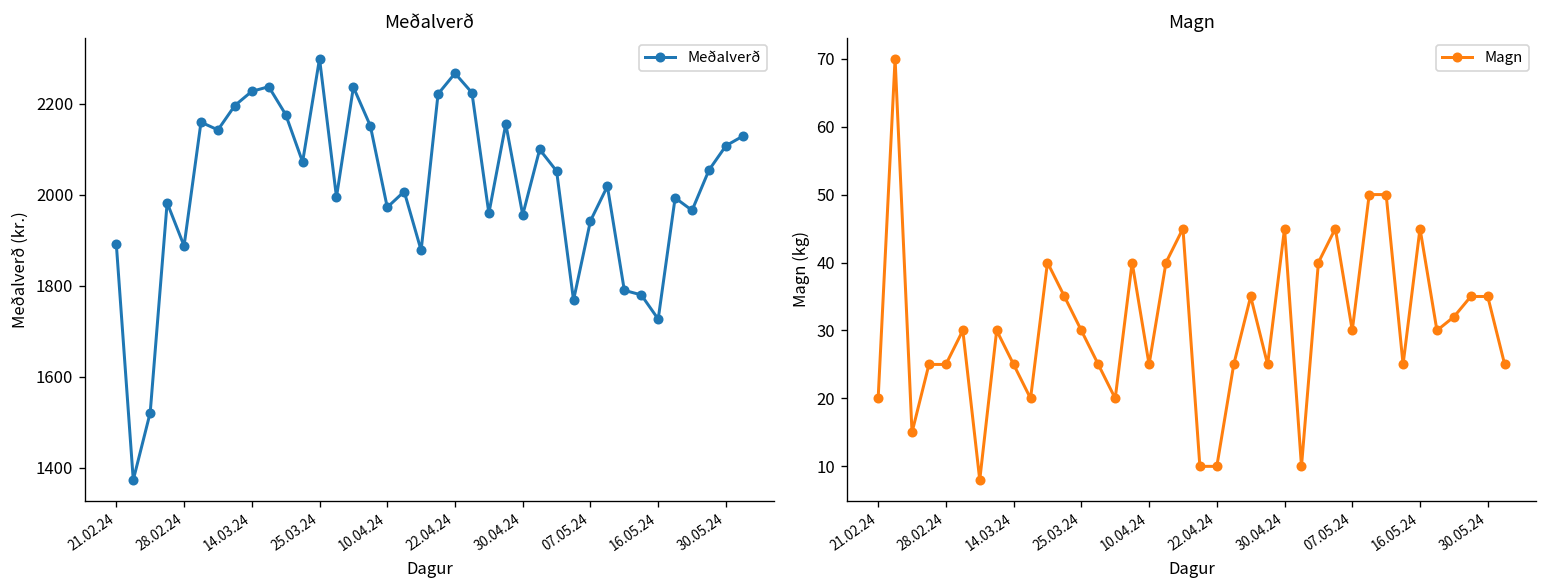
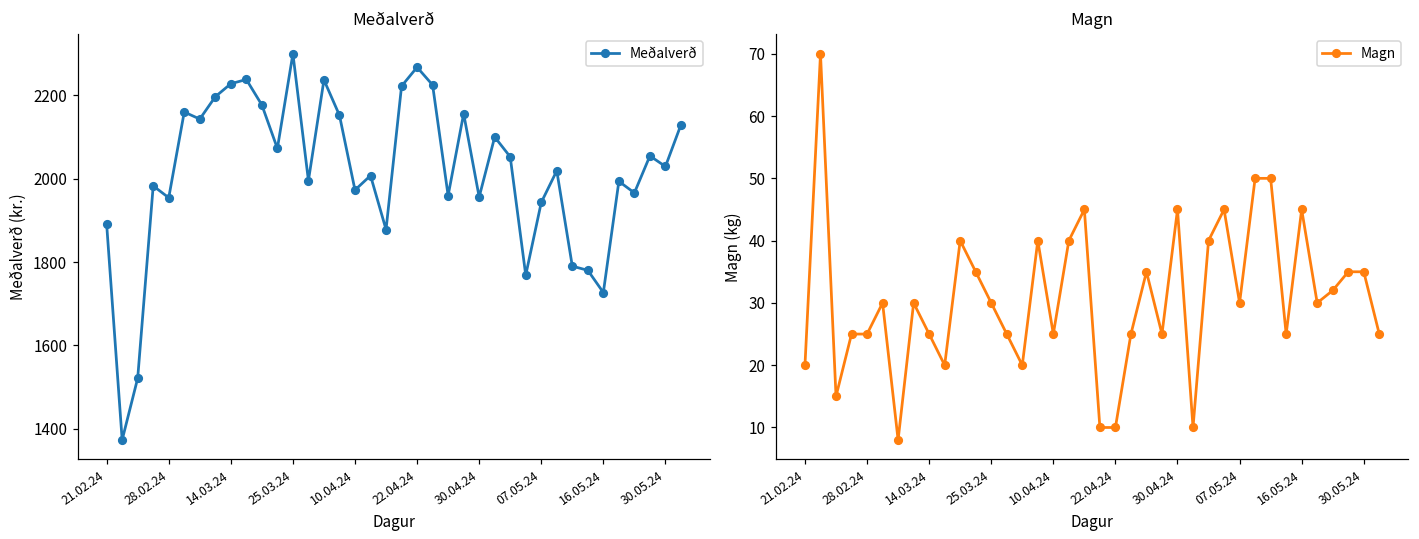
Meðalverð, 28.02.24: 1890 -> 1950
Meðalverð, 30.05.24: 2110 -> 2030
